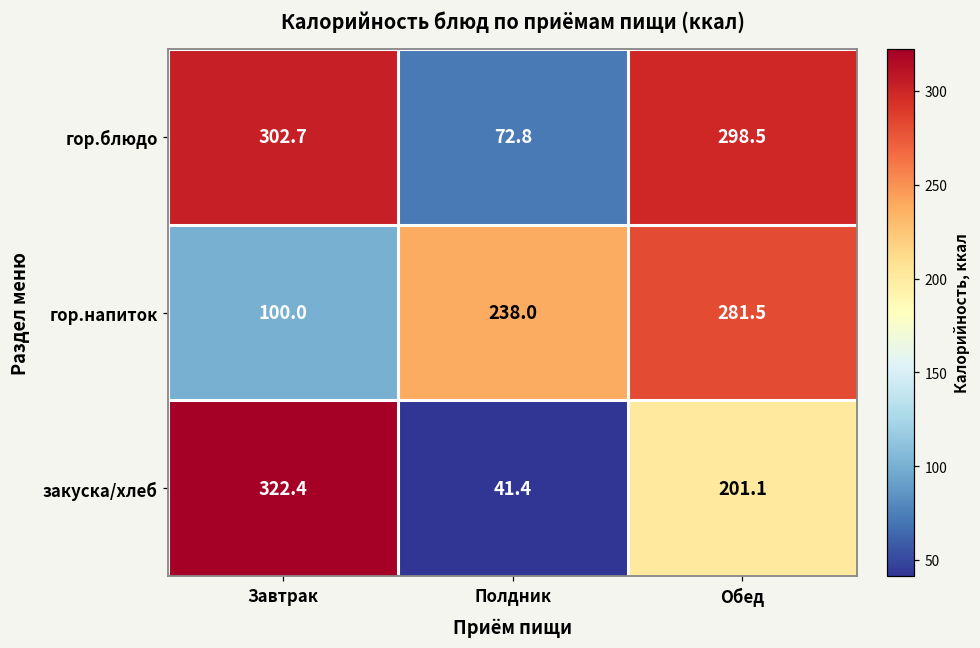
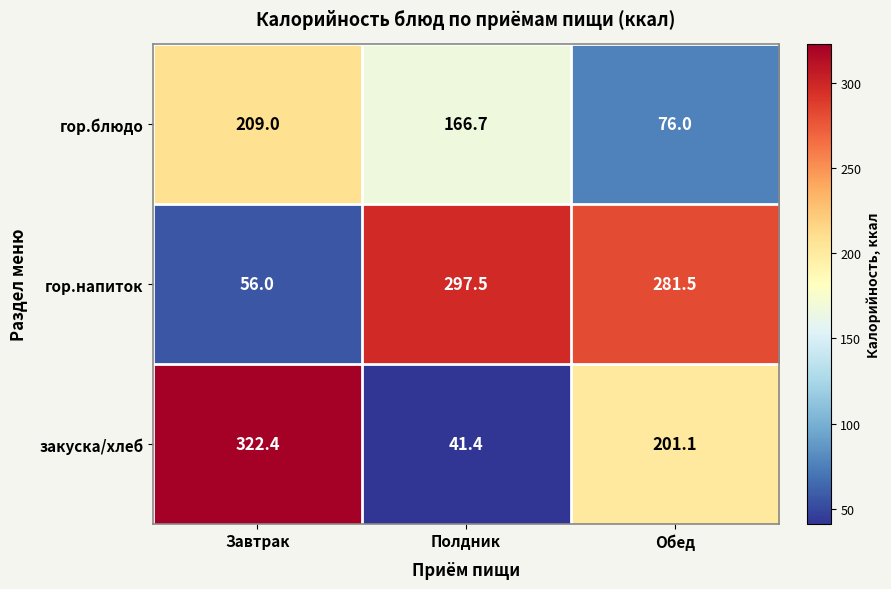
гор.блюдо, Завтрак: 302.7 -> 209.0
гор.блюдо, Полдник: 72.8 -> 166.7
гор.блюдо, Обед: 298.5 -> 76.0
гор.напиток, Завтрак: 100.0 -> 56.0
гор.напиток, Полдник: 238.0 -> 297.5
